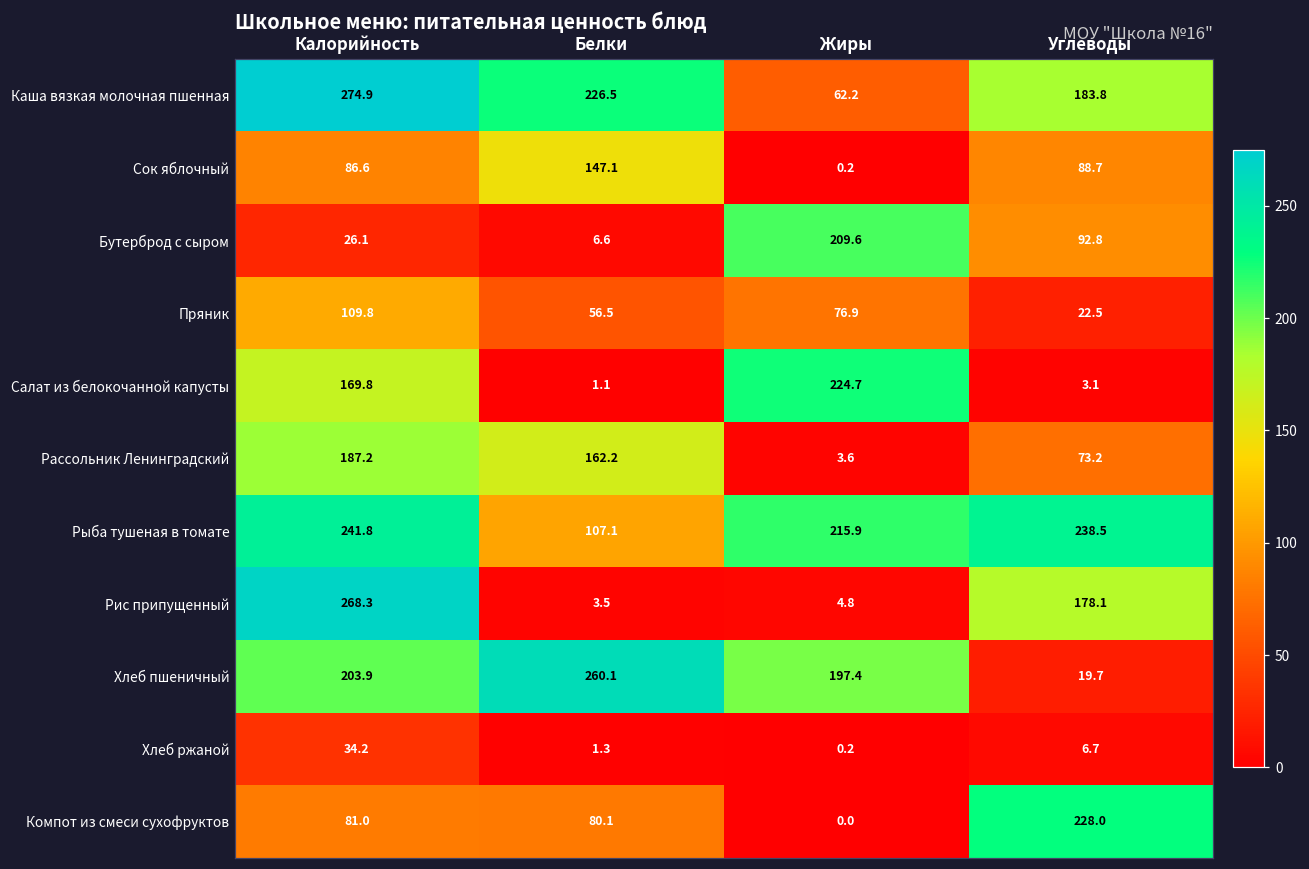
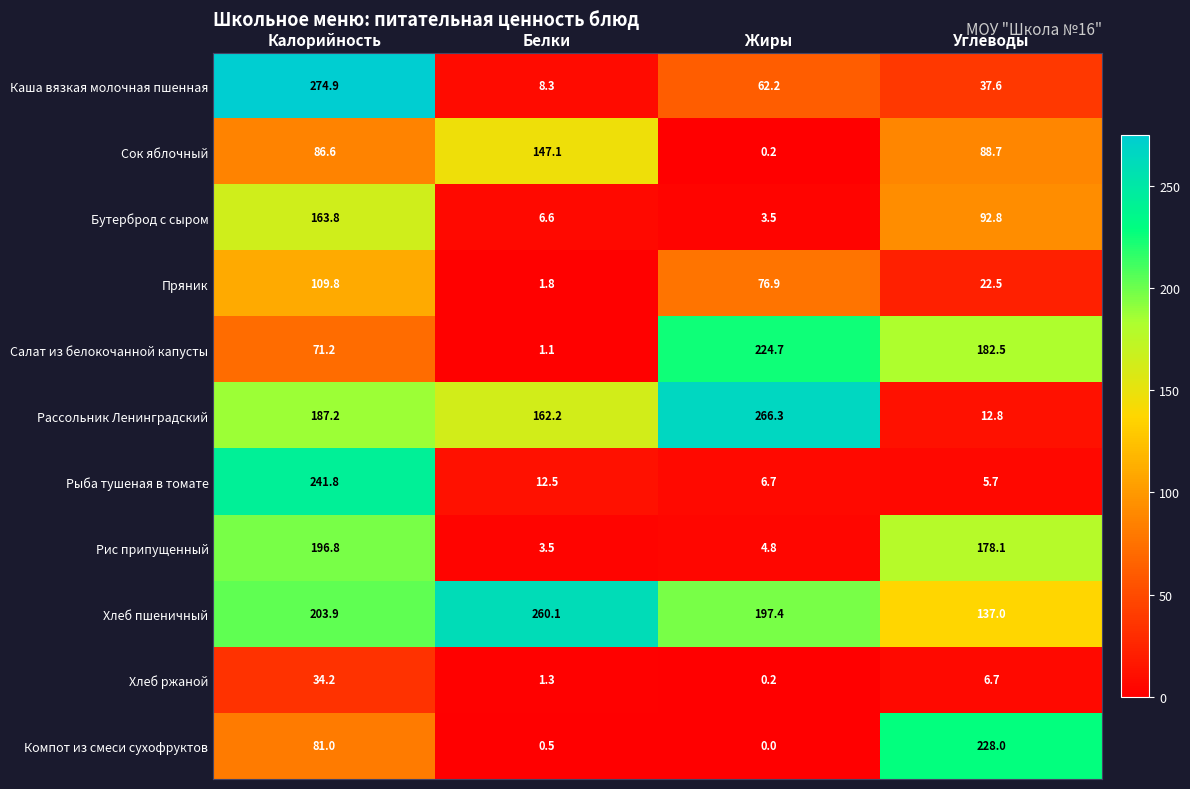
Каша вязкая молочная пшенная, Белки: 226.5 -> 8.3
Каша вязкая молочная пшенная, Углеводы: 183.8 -> 37.6
Бутерброд с сыром, Калорийность: 26.1 -> 163.8
Бутерброд с сыром, Жиры: 209.6 -> 3.5
Пряник, Белки: 56.5 -> 1.8
Салат из белокочанной капусты, Калорийность: 169.8 -> 71.2
Салат из белокочанной капусты, Углеводы: 3.1 -> 182.5
Рассольник Ленинградский, Жиры: 3.6 -> 266.3
Рассольник Ленинградский, Углеводы: 73.2 -> 12.8
Рыба тушеная в томате, Белки: 107.1 -> 12.5
Рыба тушеная в томате, Жиры: 215.9 -> 6.7
Рыба тушеная в томате, Углеводы: 238.5 -> 5.7
Рис припущенный, Калорийность: 268.3 -> 196.8
Хлеб пшеничный, Углеводы: 19.7 -> 137.0
Компот из смеси сухофруктов, Белки: 80.1 -> 0.5
